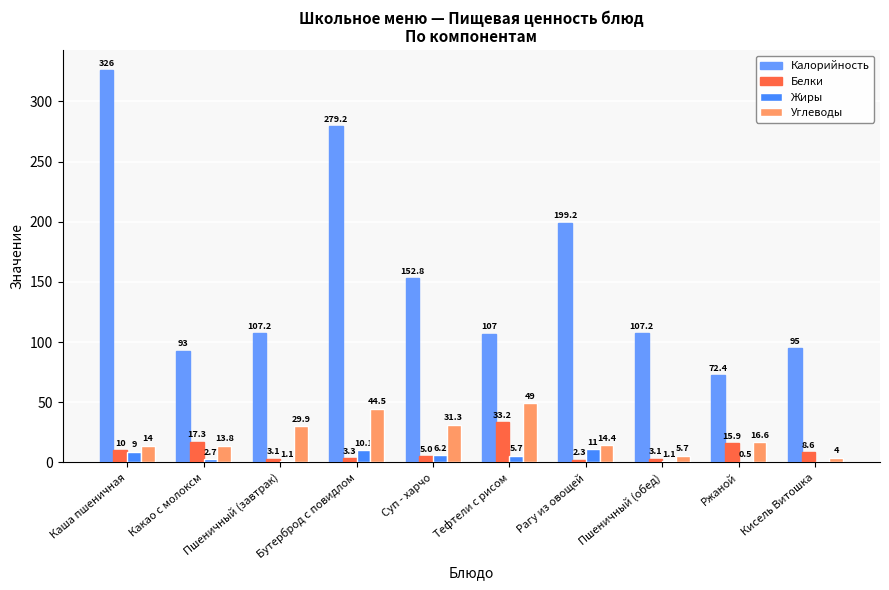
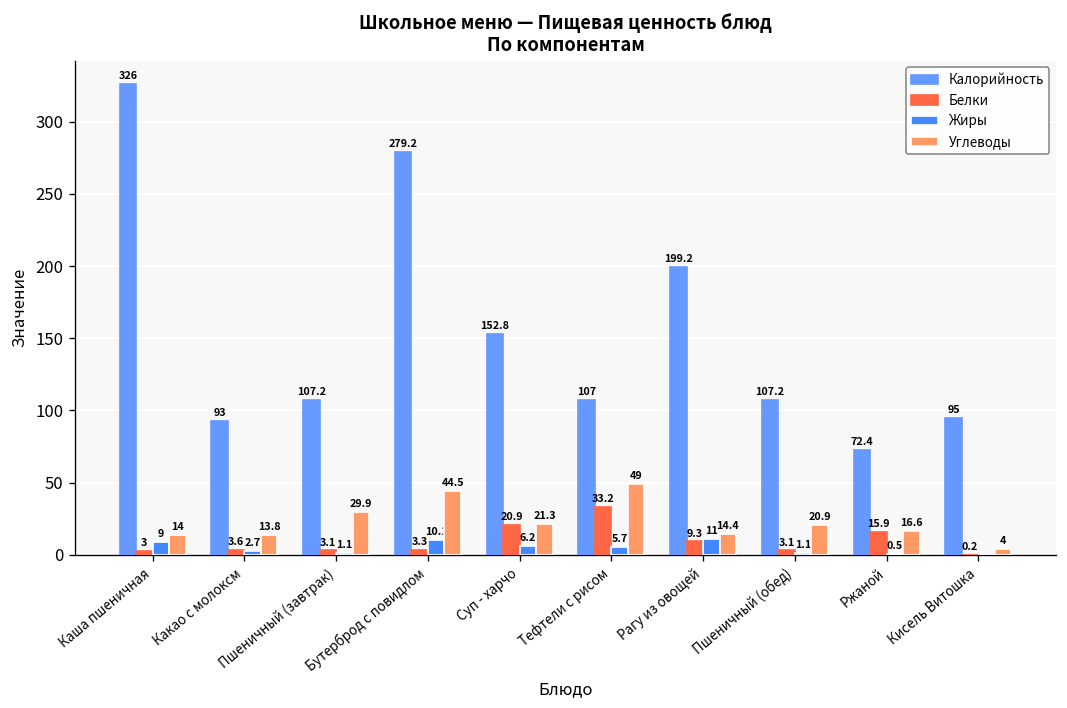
Белки, Каша пшеничная: 10 -> 3
Белки, Какао с молоксм: 17.3 -> 3.6
Белки, Суп - харчо: 5.0 -> 20.9
Углеводы, Суп - харчо: 31.3 -> 21.3
Белки, Рагу из овощей: 2.3 -> 9.3
Углеводы, Пшеничный (обед): 5.7 -> 20.9
Белки, Кисель Витошка: 8.6 -> 0.2
